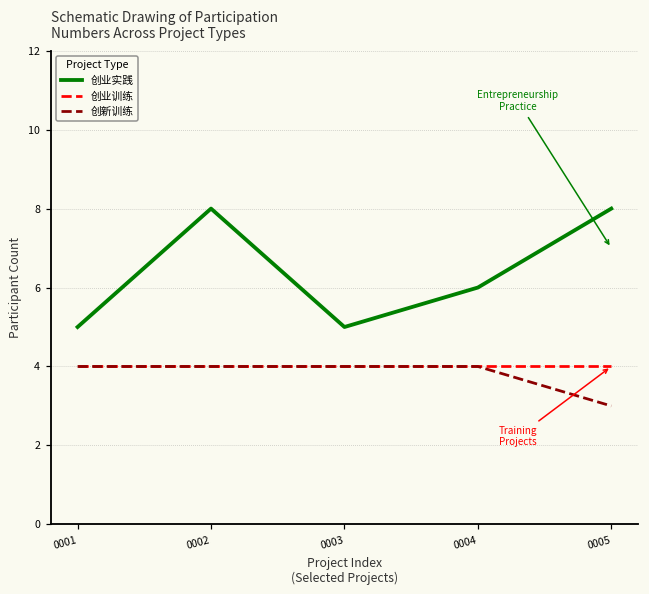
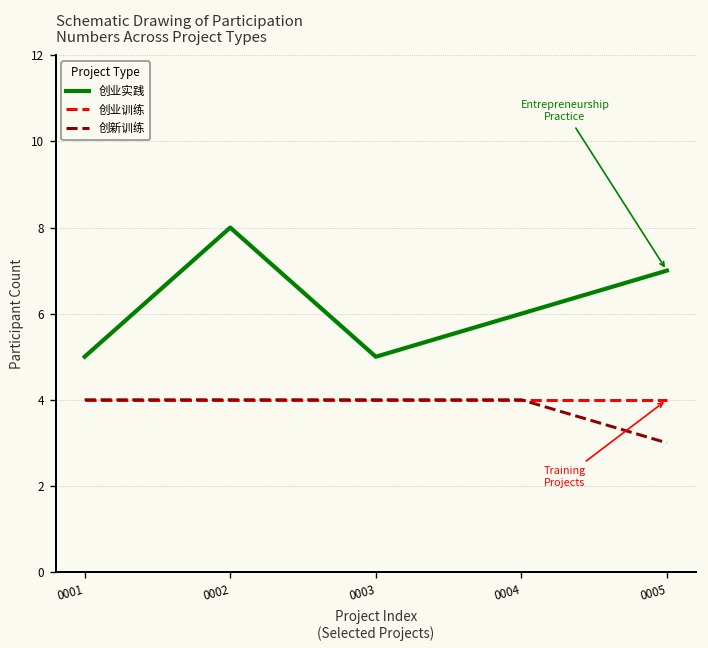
创业实践, 0005: 8 -> 7
